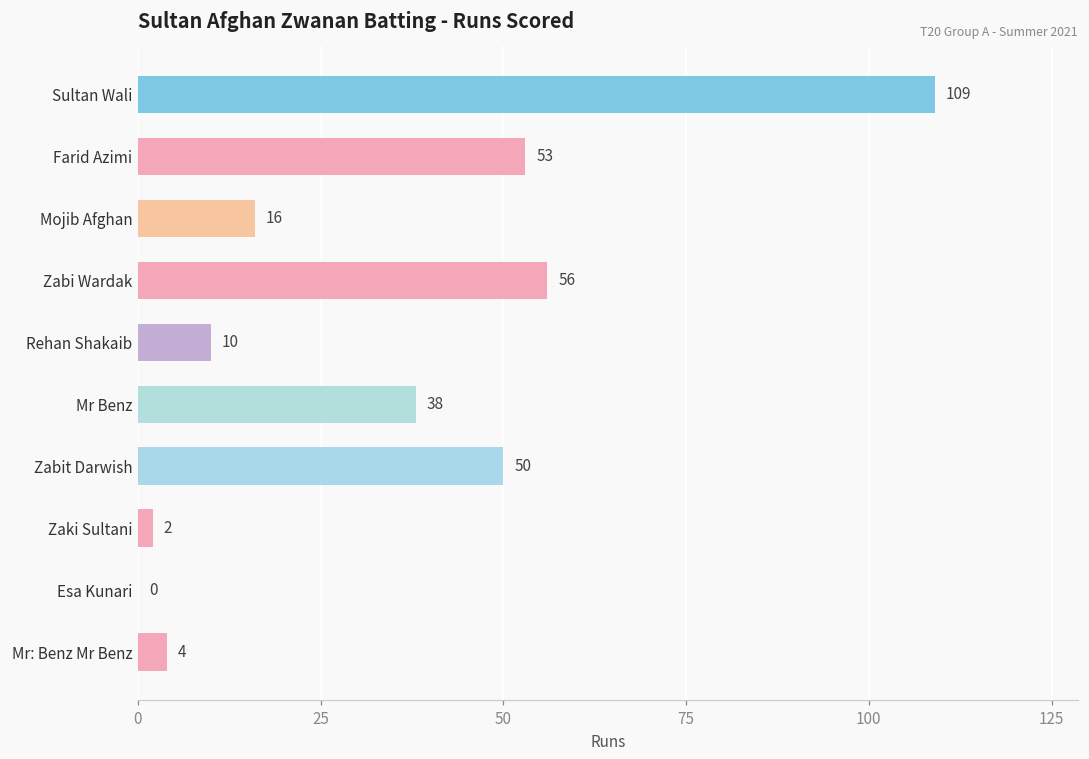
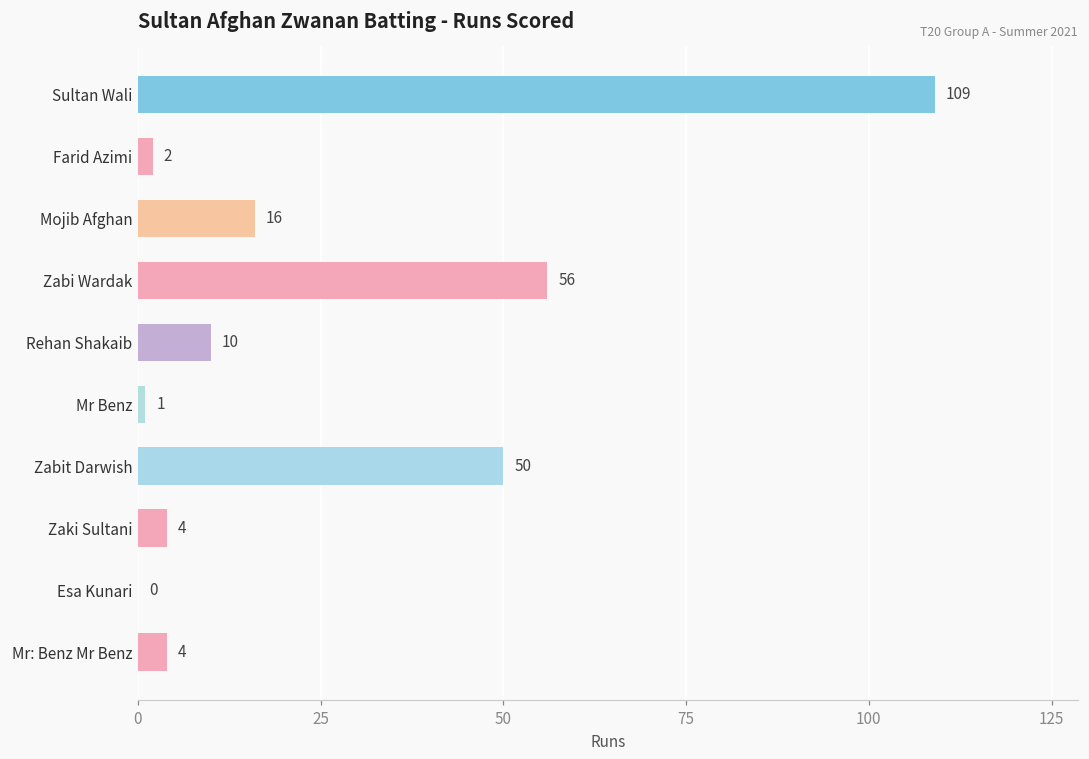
Farid Azimi: 53 -> 2
Mr Benz: 38 -> 1
Zaki Sultani: 2 -> 4
